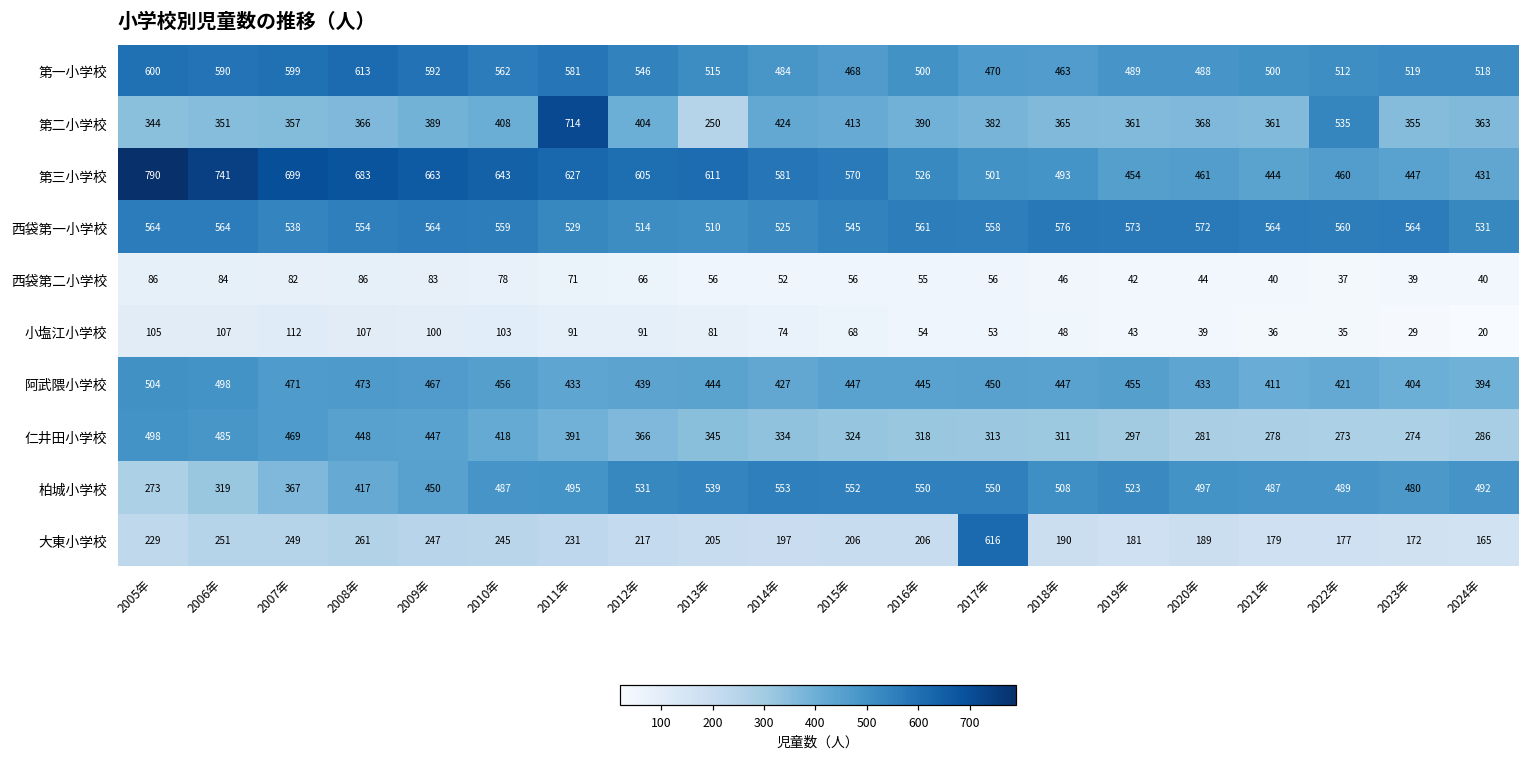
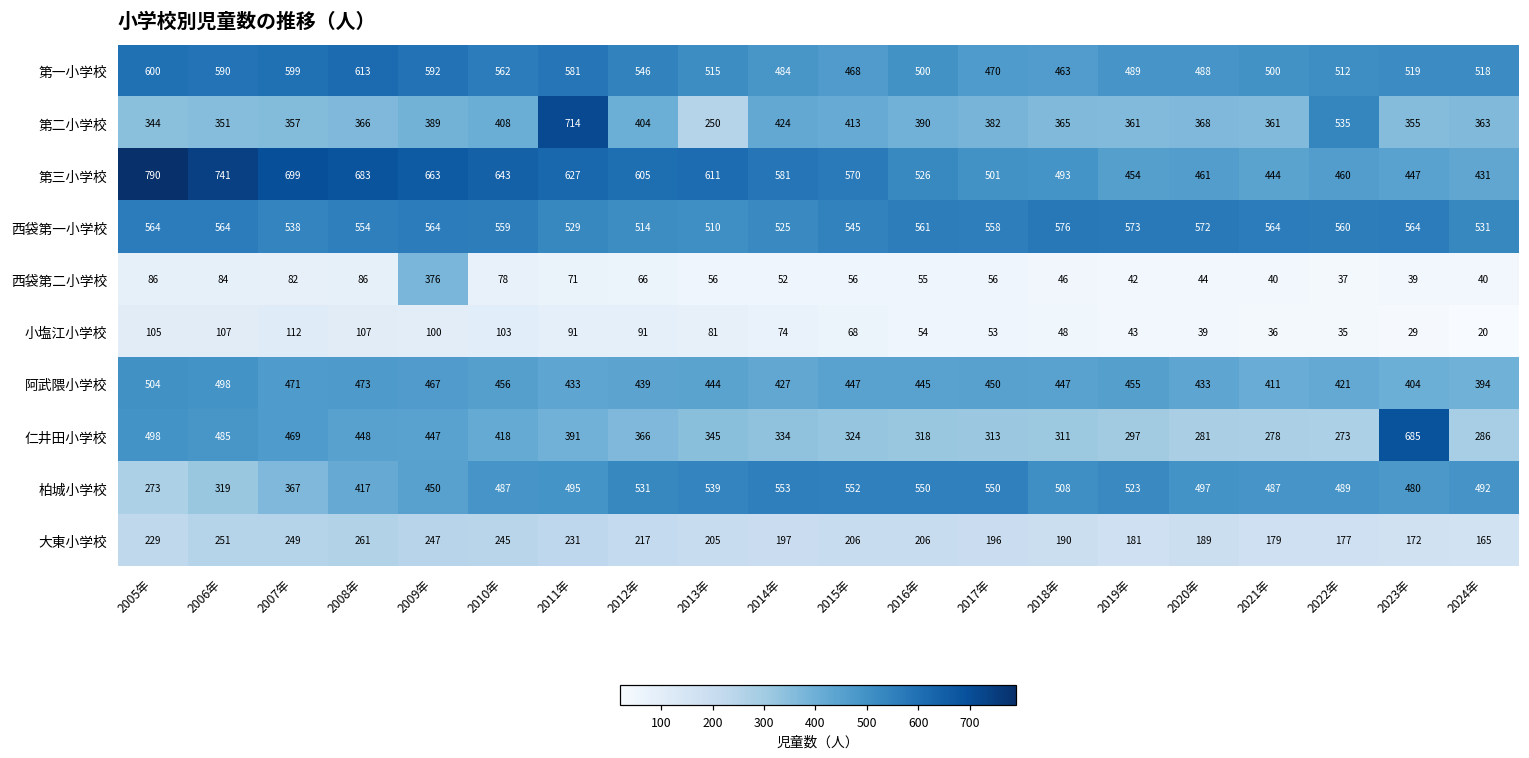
西袋第二小学校, 2009年: 83 -> 376
仁井田小学校, 2023年: 274 -> 685
大東小学校, 2017年: 616 -> 196
